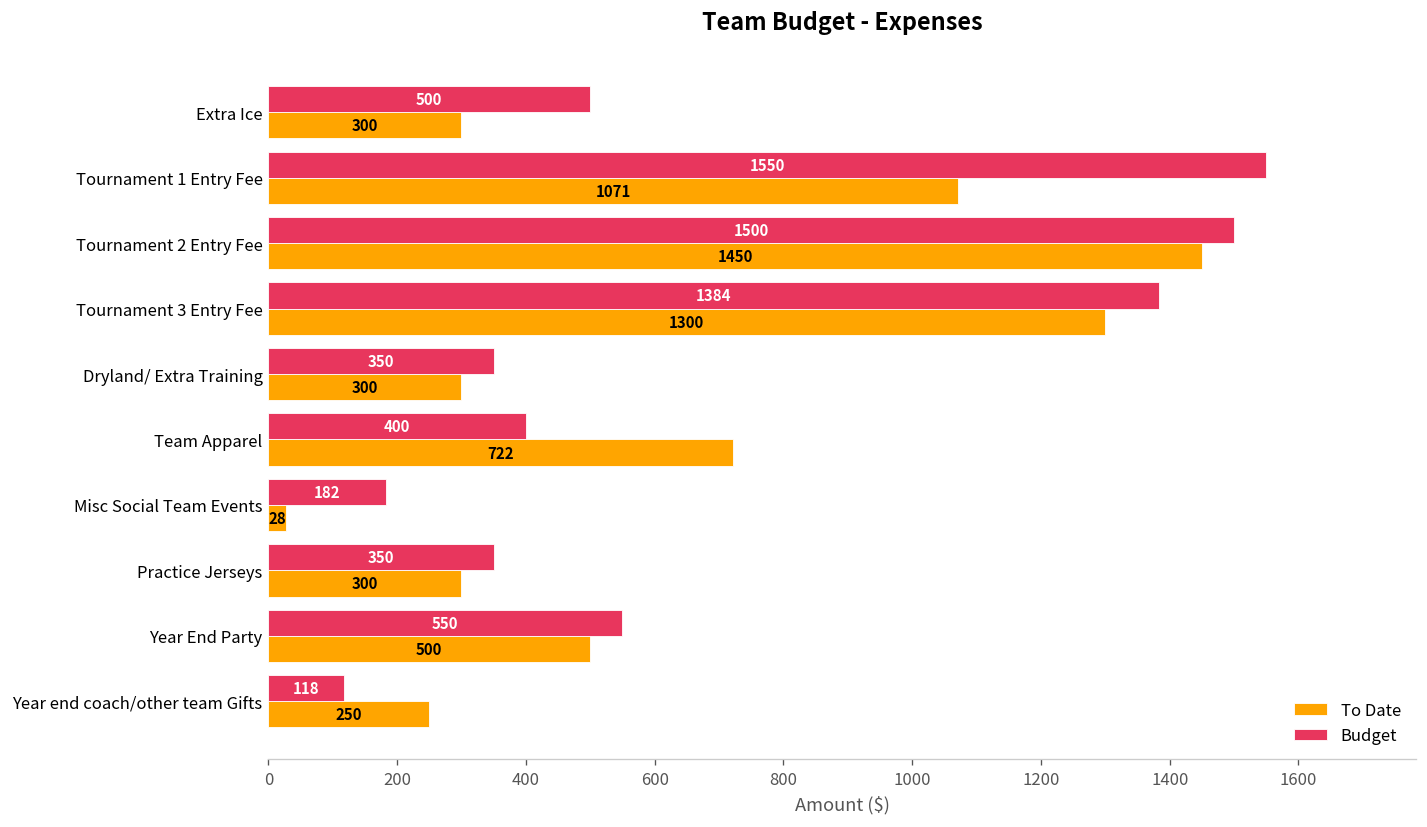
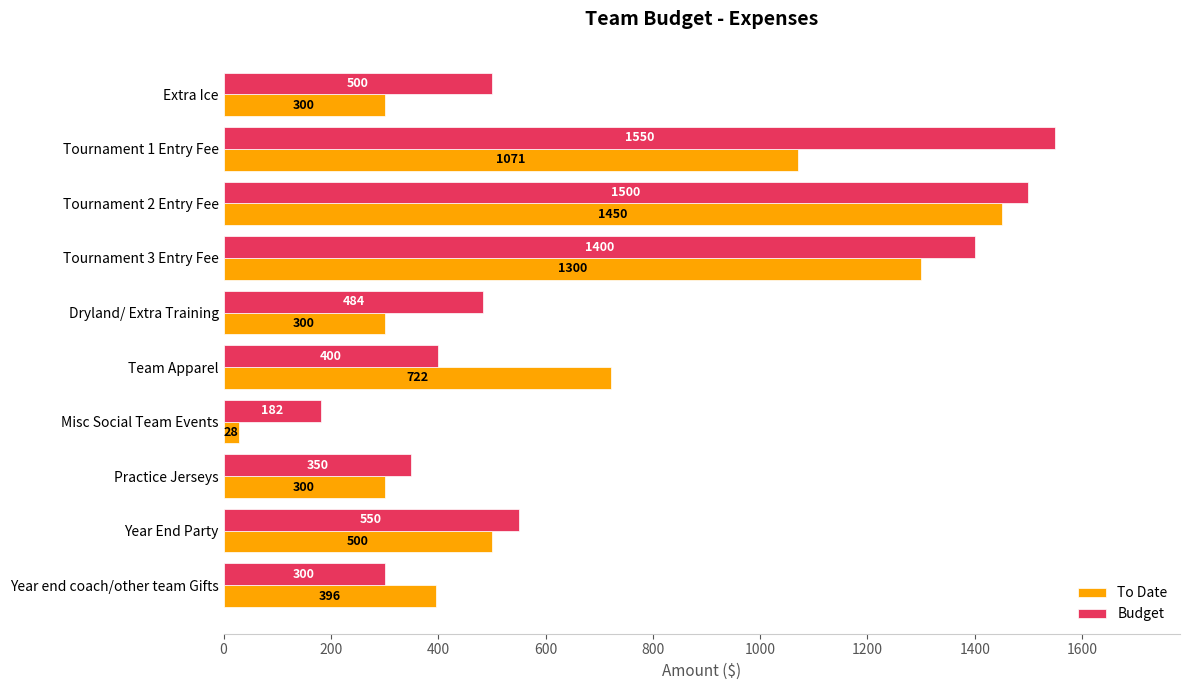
Budget, Tournament 3 Entry Fee: 1384 -> 1400
Budget, Dryland/ Extra Training: 350 -> 484
Budget, Year end coach/other team Gifts: 118 -> 300
To Date, Year end coach/other team Gifts: 250 -> 396
